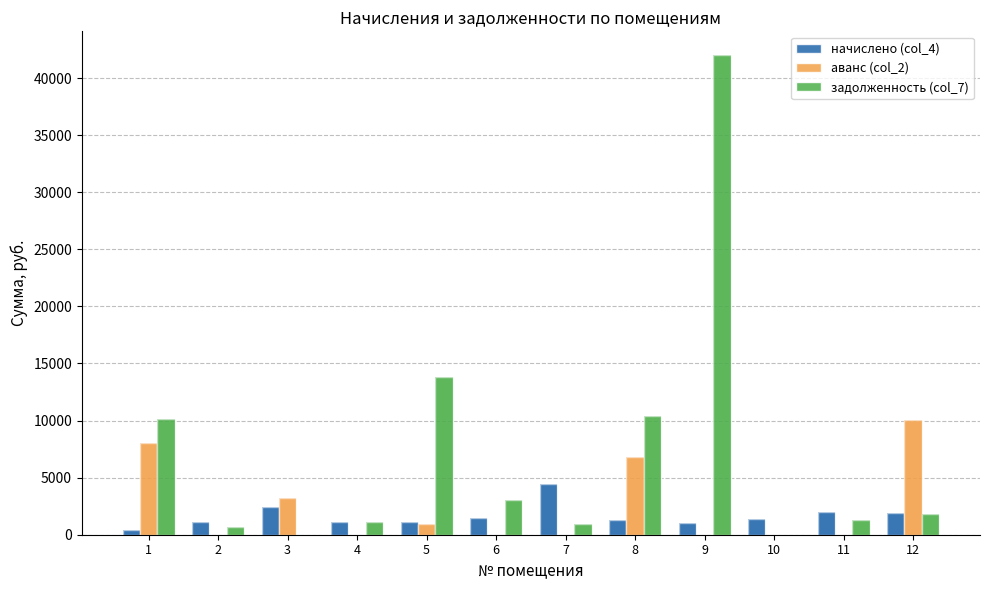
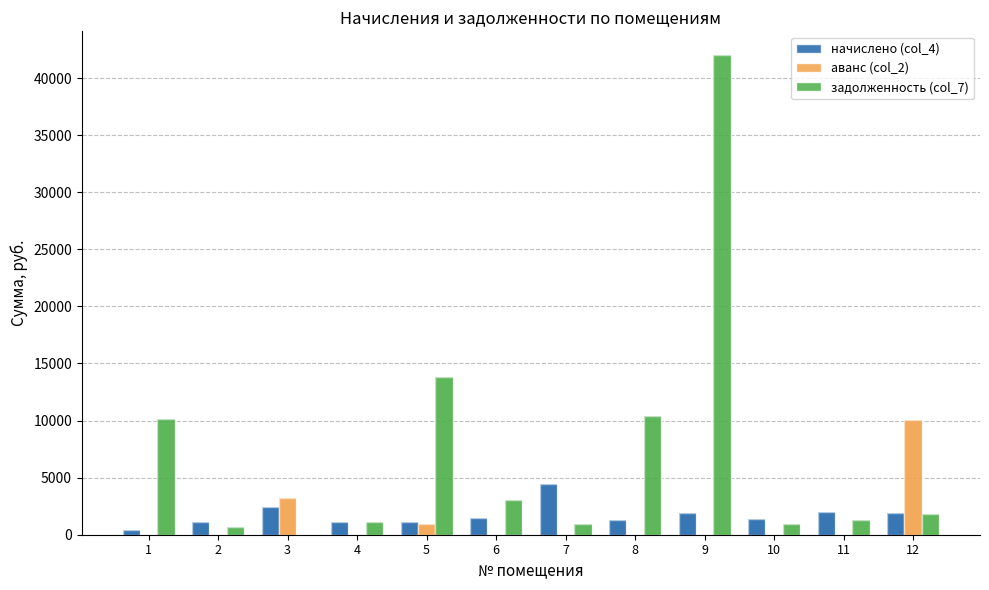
аванс (col_2), 1: 8100 -> 0
аванс (col_2), 8: 6800 -> 0
начислено (col_4), 9: 1000 -> 1900
задолженность (col_7), 10: 0 -> 1000
